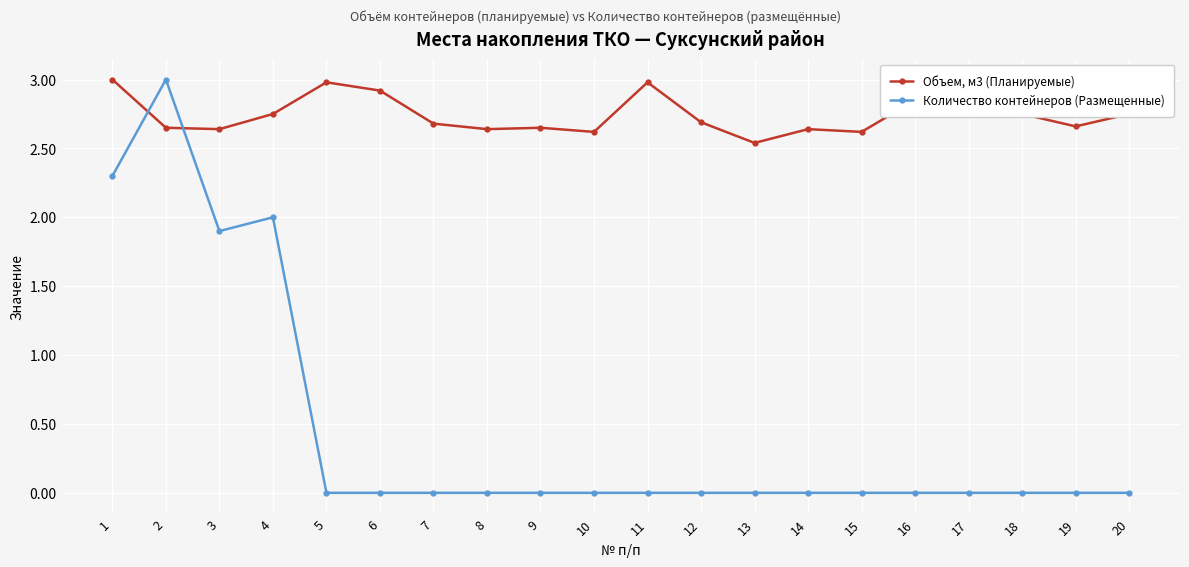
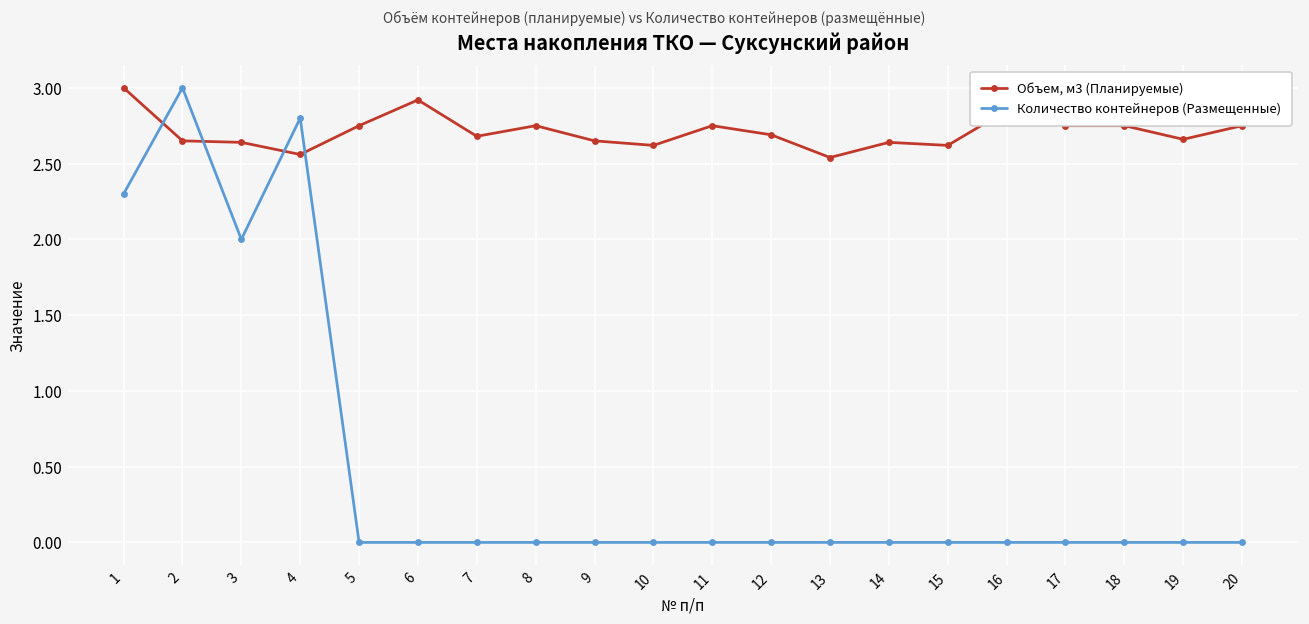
Количество контейнеров (Размещенные), 3: 1.9 -> 2.0
Объем, м3 (Планируемые), 4: 2.75 -> 2.56
Количество контейнеров (Размещенные), 4: 2.0 -> 2.8
Объем, м3 (Планируемые), 5: 2.98 -> 2.75
Объем, м3 (Планируемые), 8: 2.64 -> 2.75
Объем, м3 (Планируемые), 11: 2.98 -> 2.75
